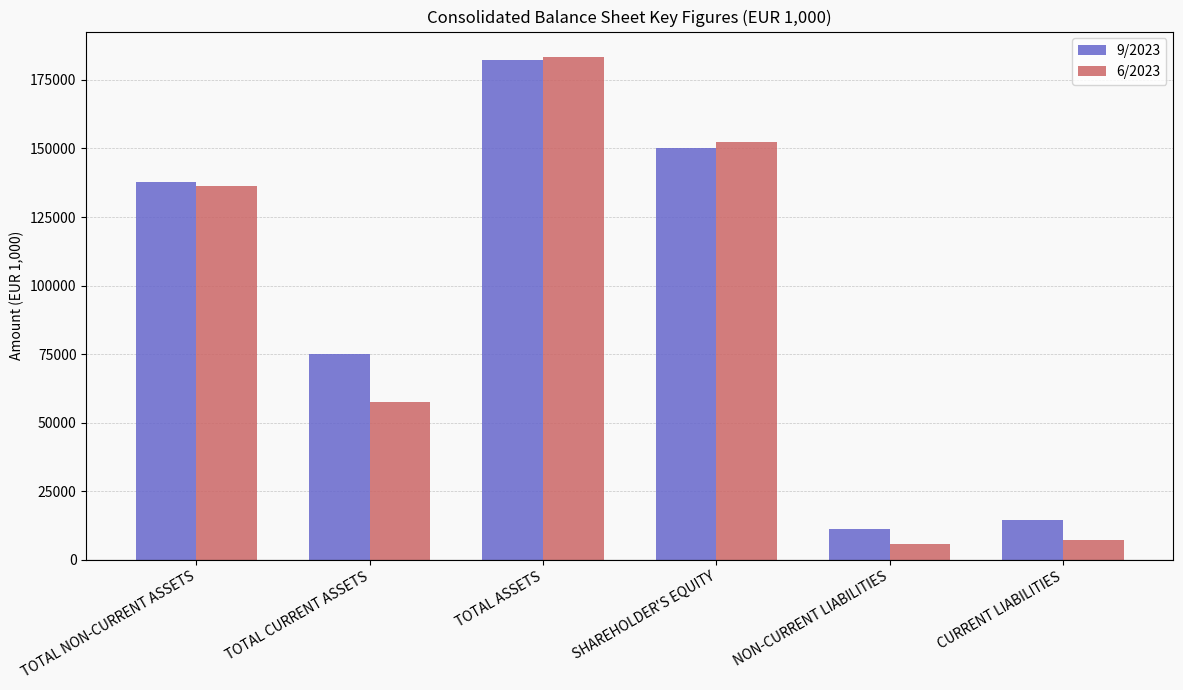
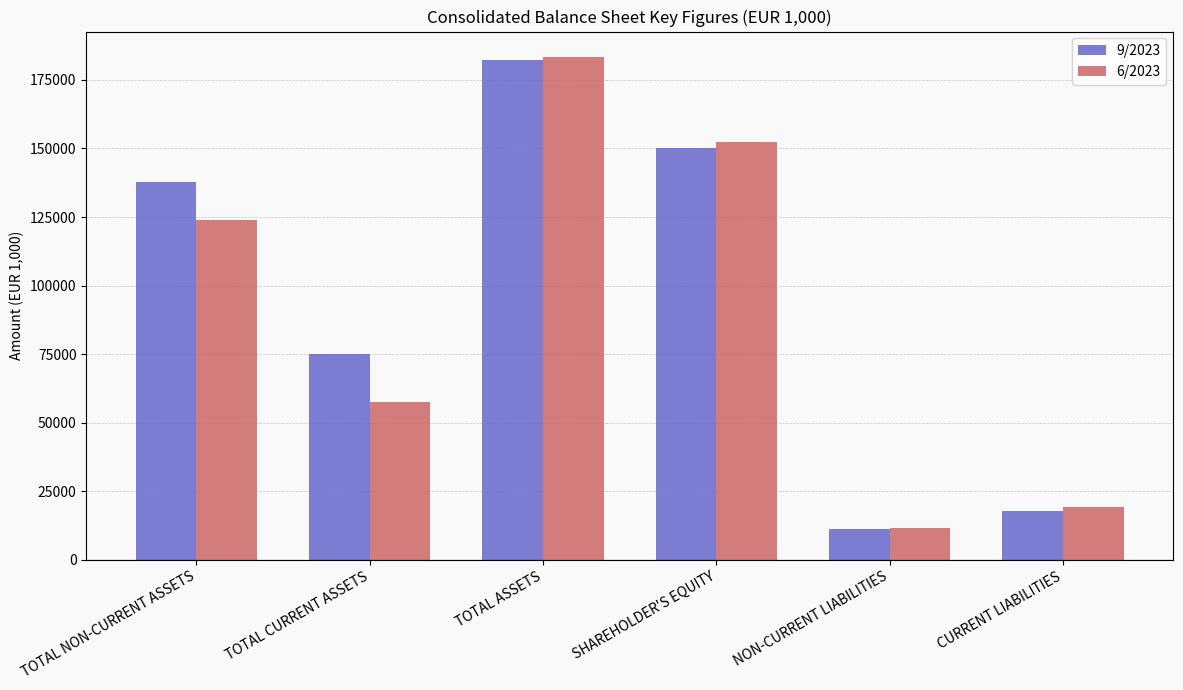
6/2023, TOTAL NON-CURRENT ASSETS: 136000 -> 124000
6/2023, NON-CURRENT LIABILITIES: 6000 -> 12000
9/2023, CURRENT LIABILITIES: 15000 -> 18000
6/2023, CURRENT LIABILITIES: 7000 -> 19000
